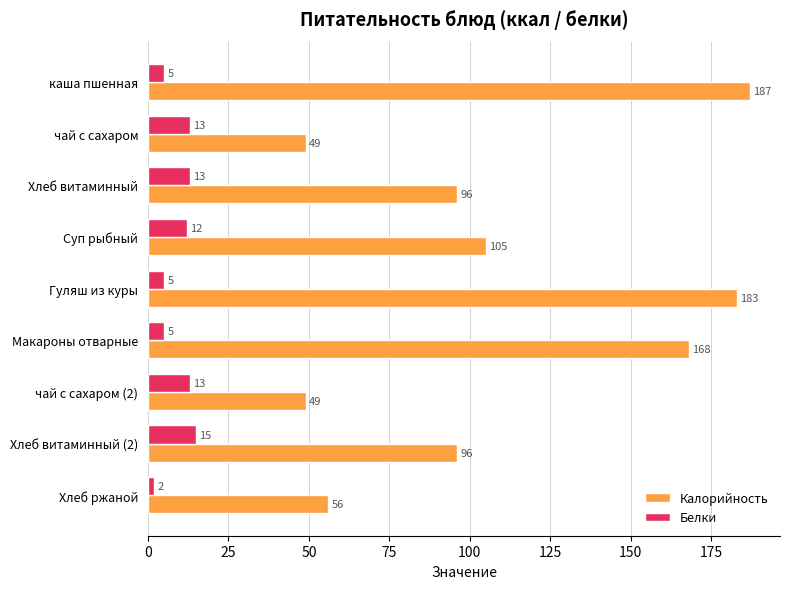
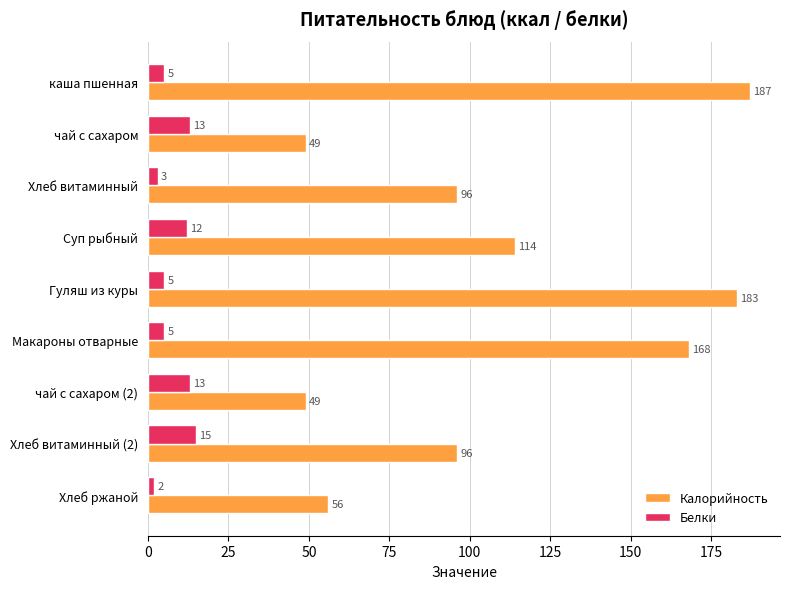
Белки, Хлеб витаминный: 13 -> 3
Калорийность, Суп рыбный: 105 -> 114
